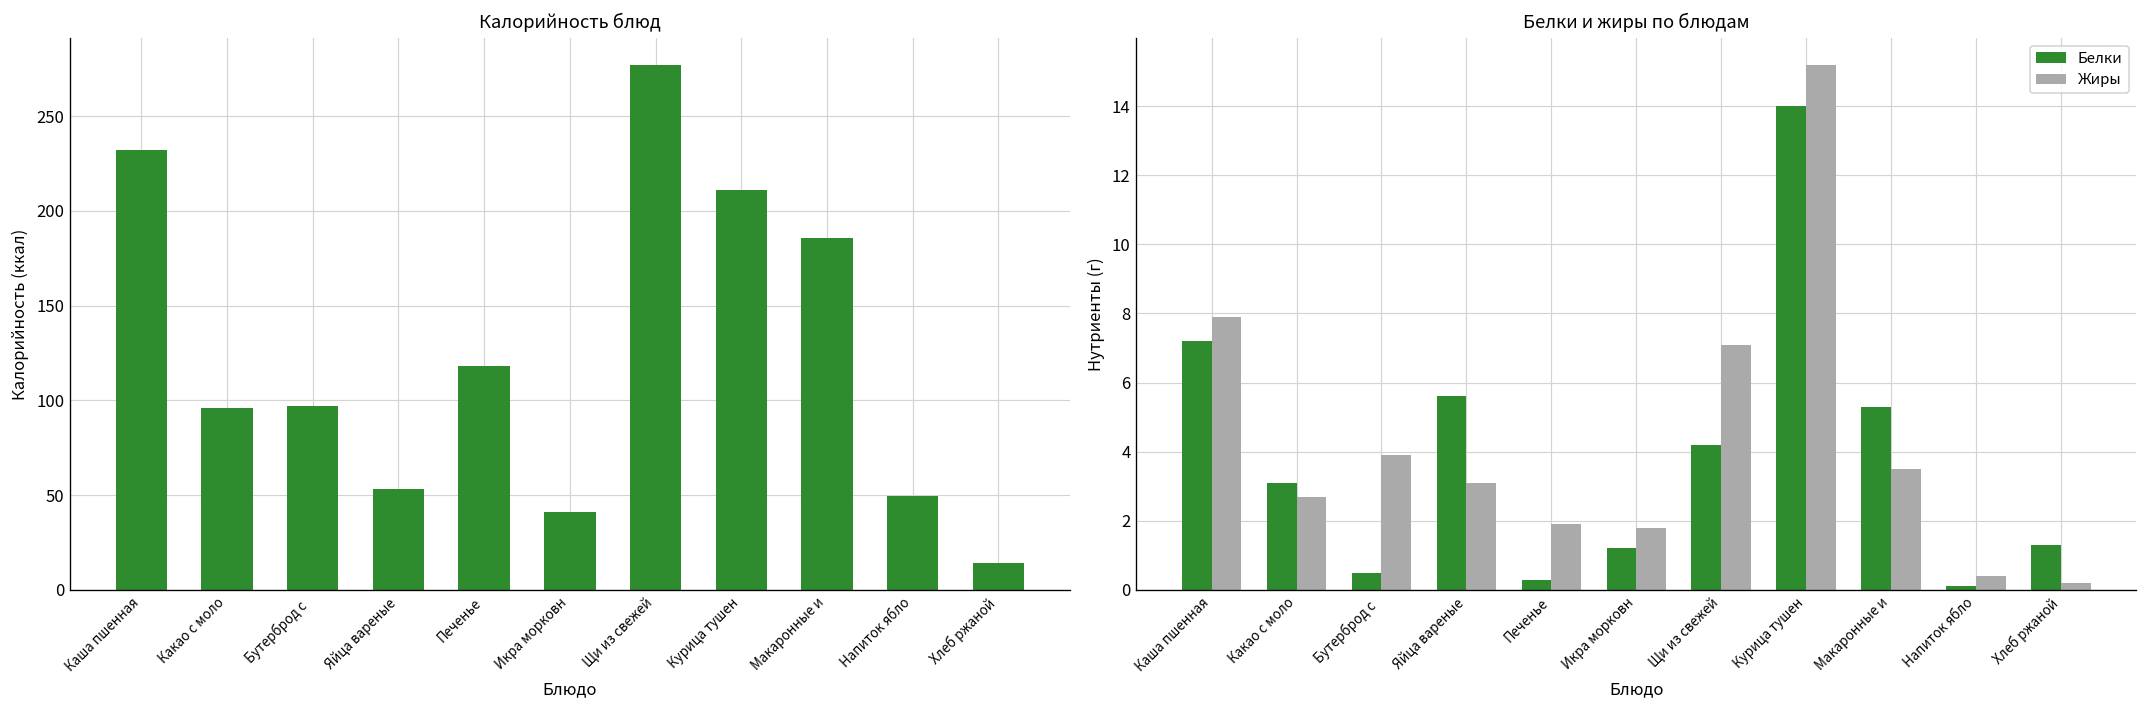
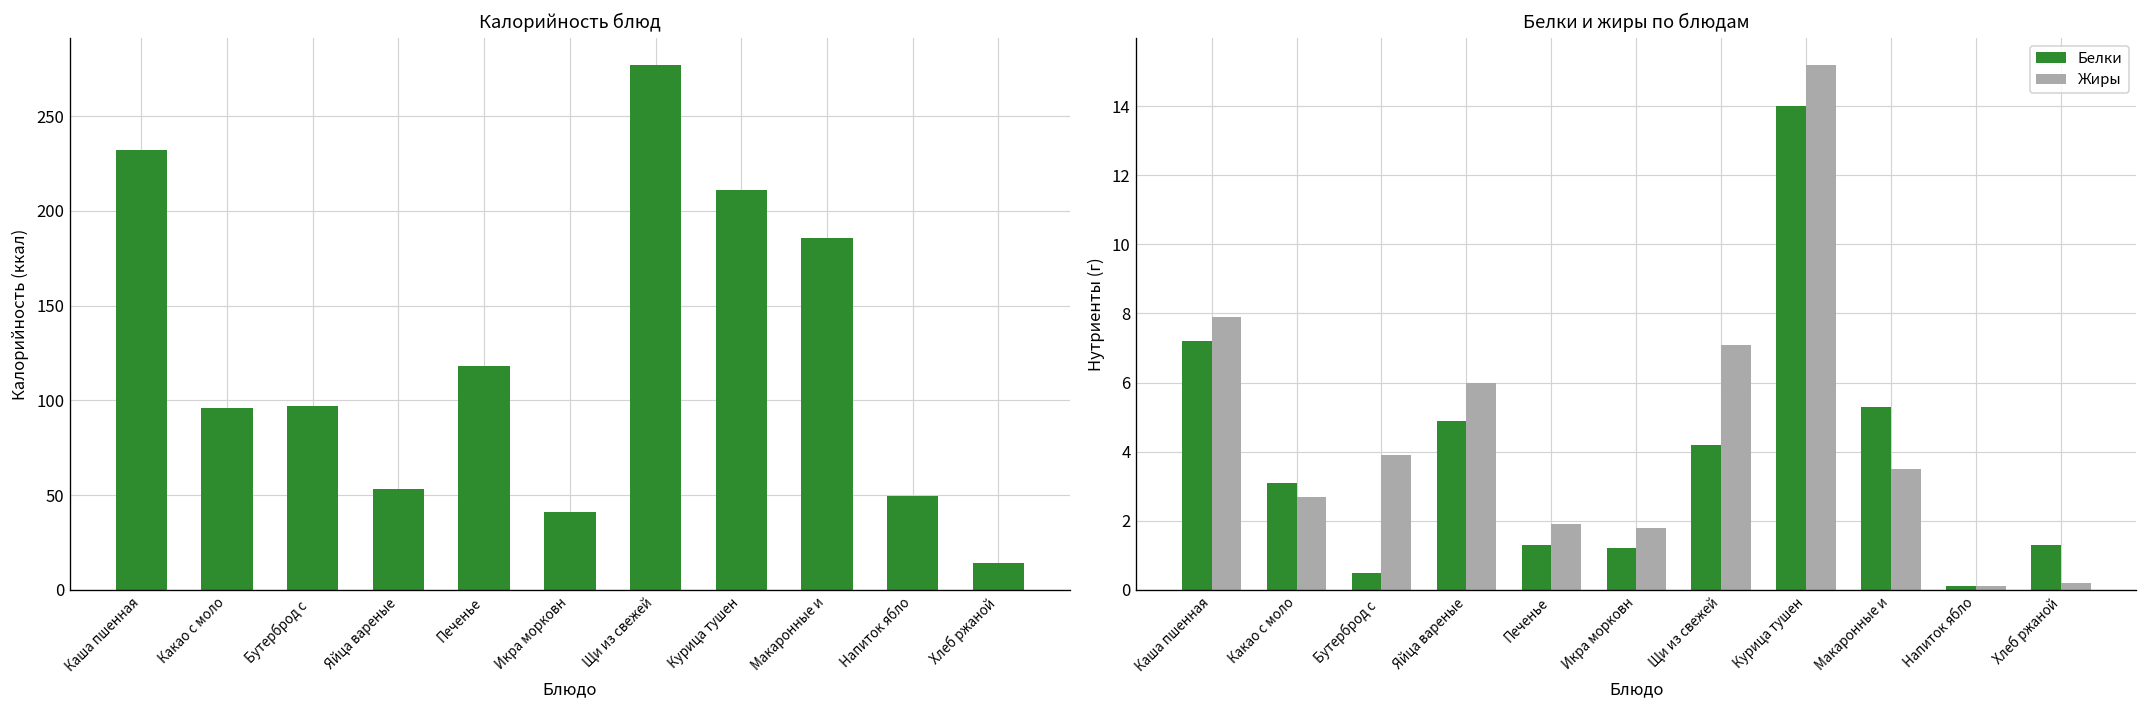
Белки и жиры по блюдам, Белки, Яйца вареные: 5.6 -> 4.9
Белки и жиры по блюдам, Жиры, Яйца вареные: 3.1 -> 6.0
Белки и жиры по блюдам, Белки, Печенье: 0.3 -> 1.3
Белки и жиры по блюдам, Жиры, Напиток ябло: 0.4 -> 0.1
